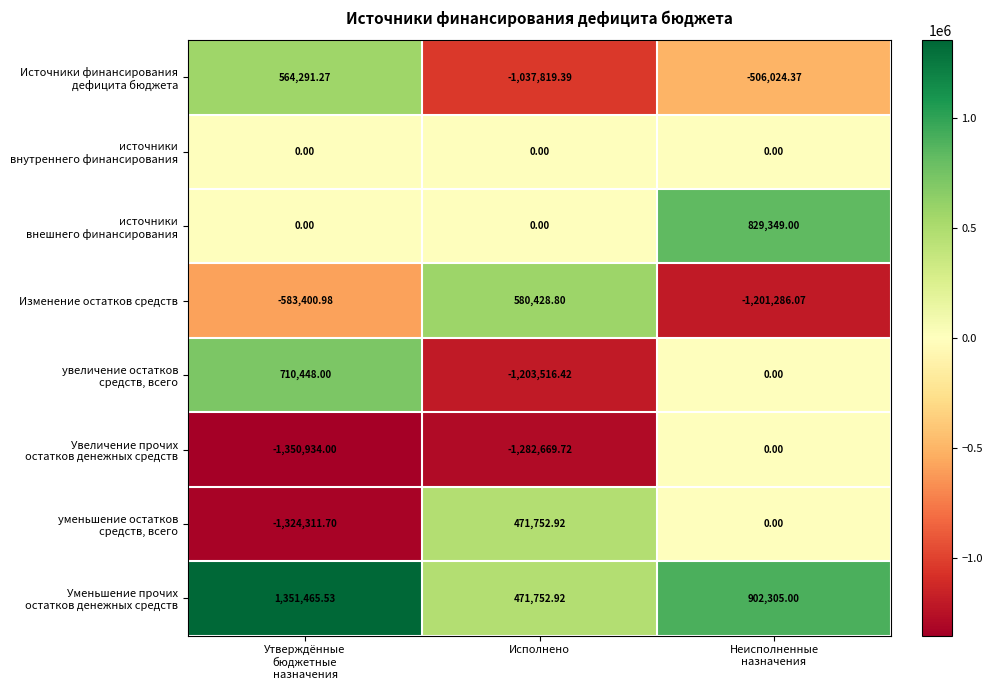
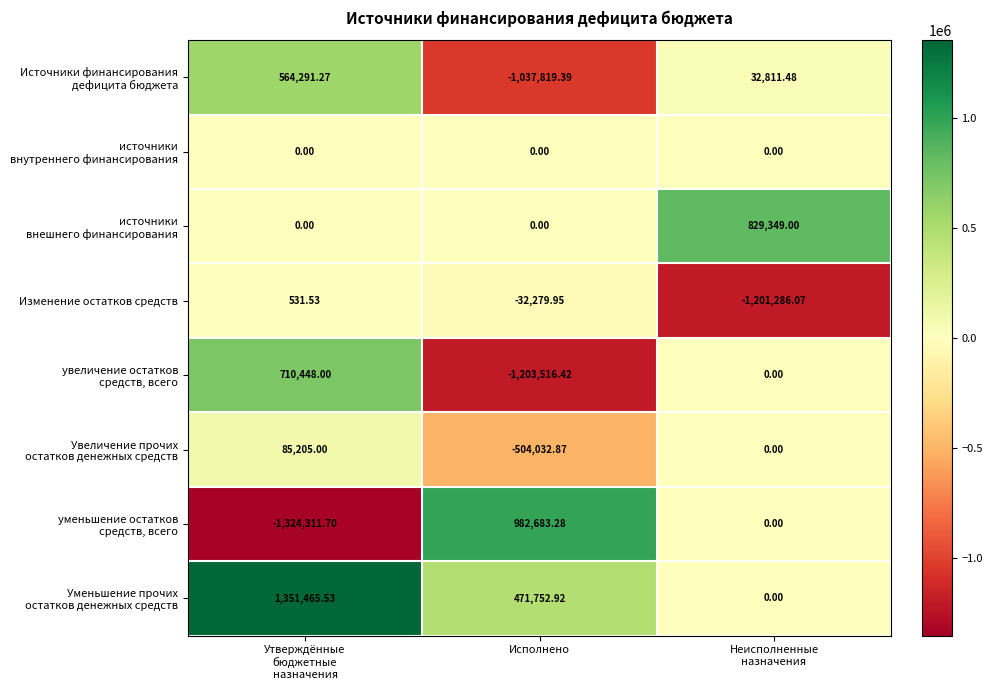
Источники финансирования дефицита бюджета, Неисполненные назначения: -506,024.37 -> 32,811.48
Изменение остатков средств, Утверждённые бюджетные назначения: -583,400.98 -> 531.53
Изменение остатков средств, Исполнено: 580,428.80 -> -32,279.95
Увеличение прочих остатков денежных средств, Утверждённые бюджетные назначения: -1,350,934.00 -> 85,205.00
Увеличение прочих остатков денежных средств, Исполнено: -1,282,669.72 -> -504,032.87
уменьшение остатков средств, всего, Исполнено: 471,752.92 -> 982,683.28
Уменьшение прочих остатков денежных средств, Неисполненные назначения: 902,305.00 -> 0.00
